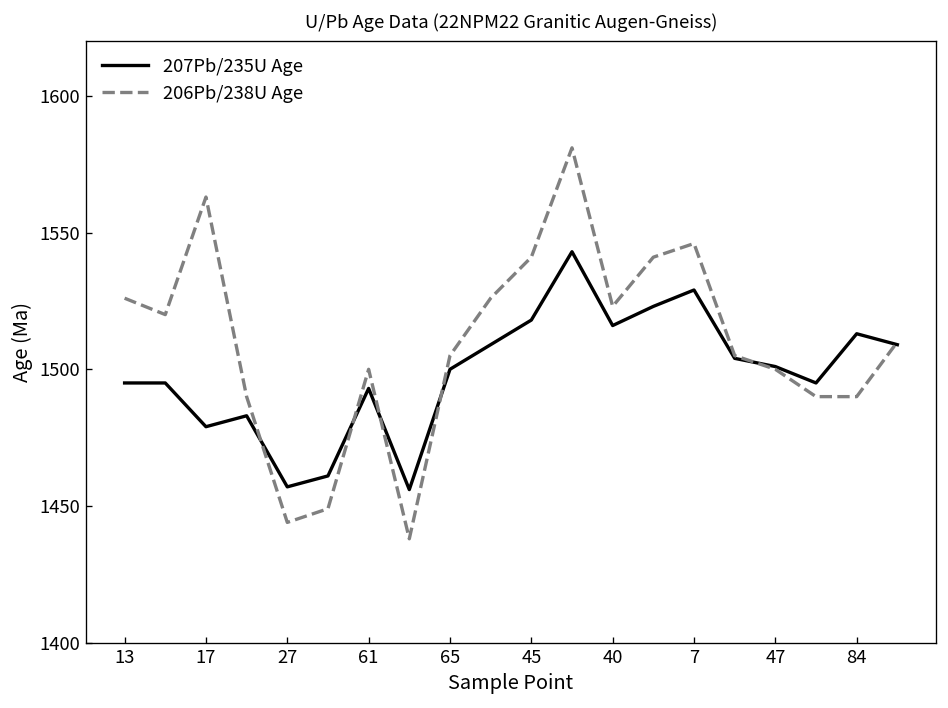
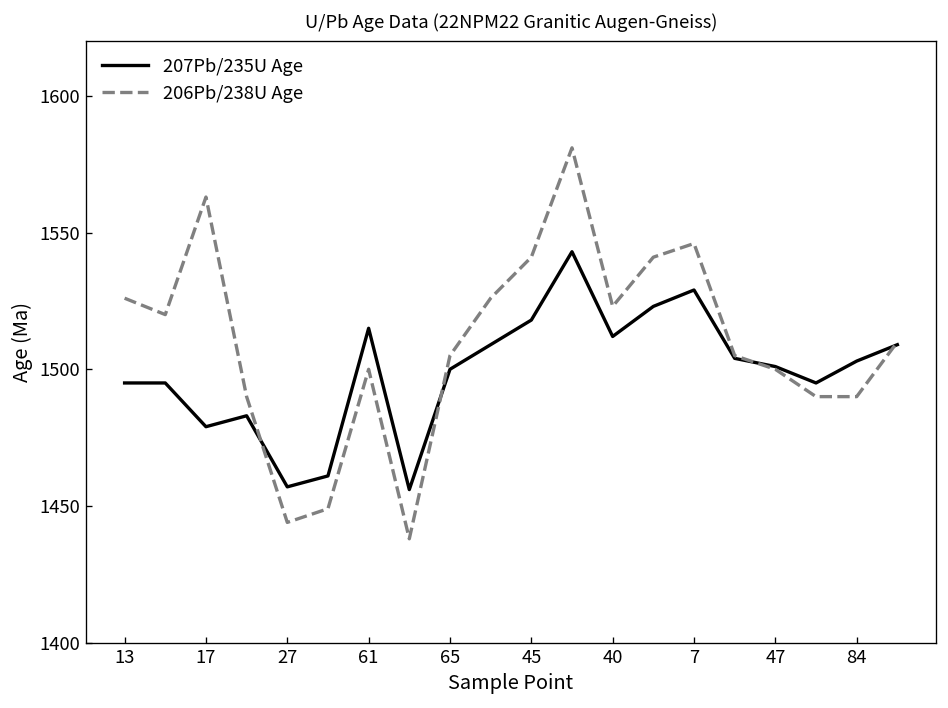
207Pb/235U Age, 61: 1493 -> 1515
207Pb/235U Age, 40: 1516 -> 1512
207Pb/235U Age, 84: 1513 -> 1503
